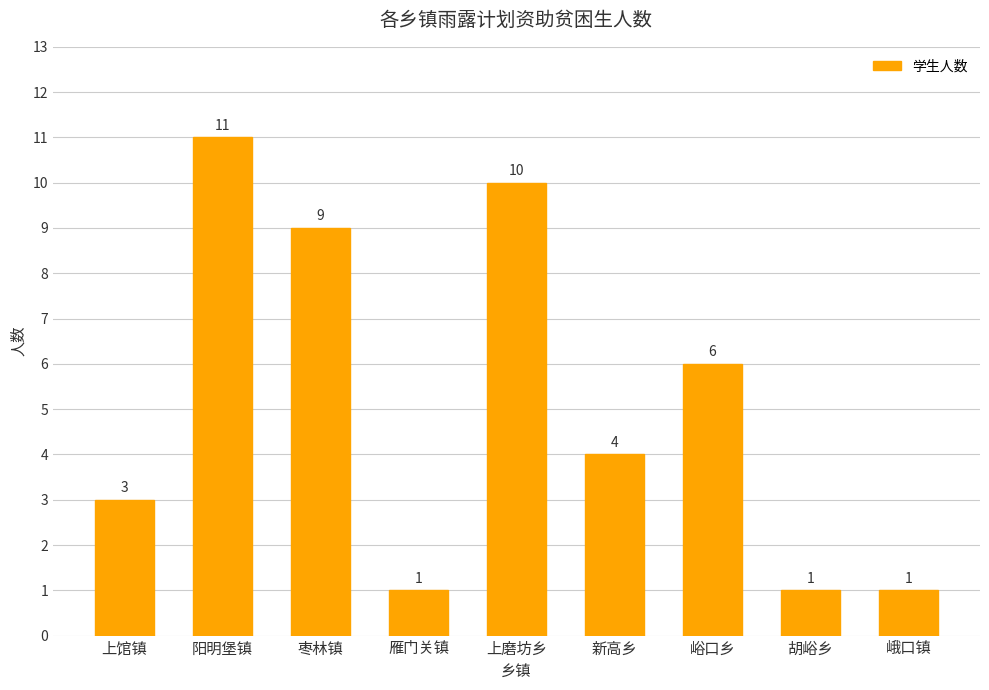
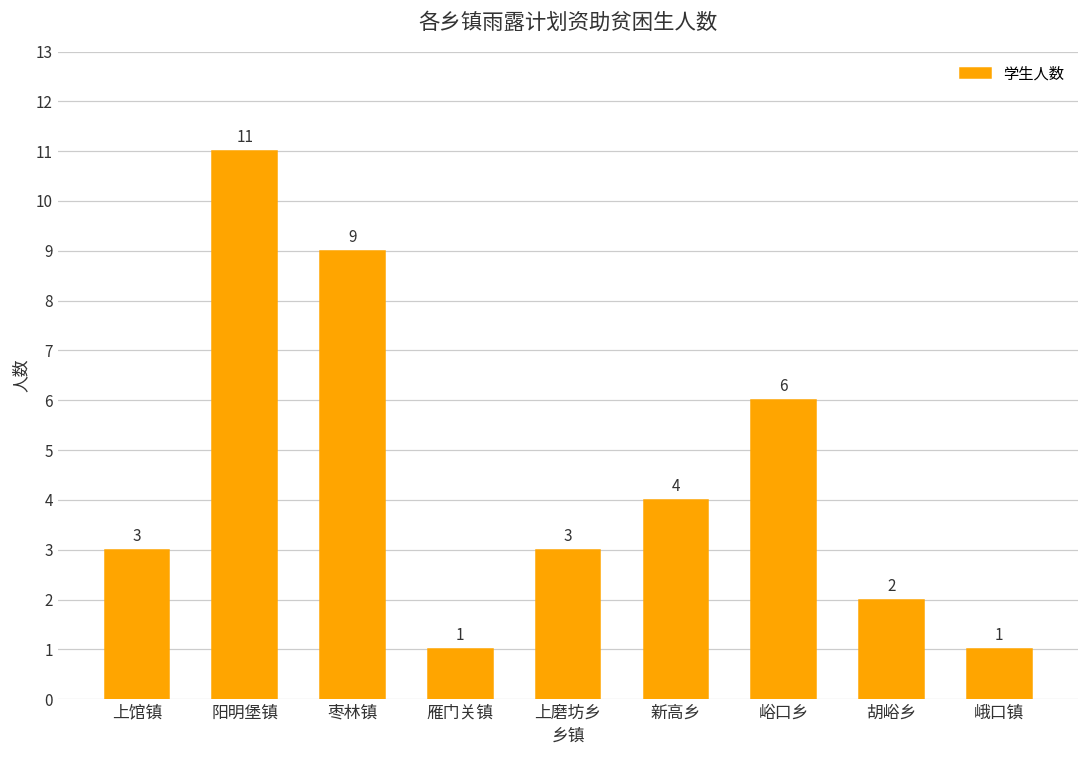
上磨坊乡: 10 -> 3
胡峪乡: 1 -> 2
